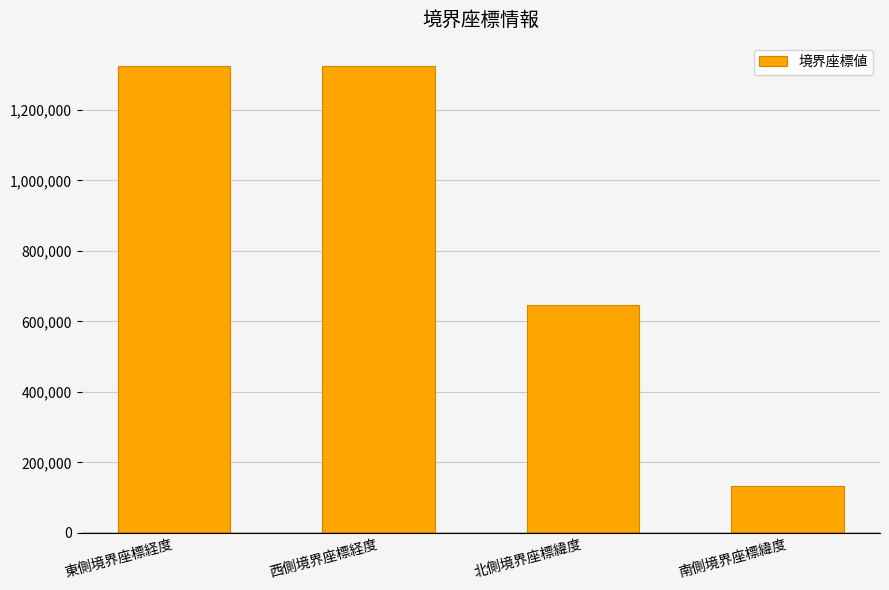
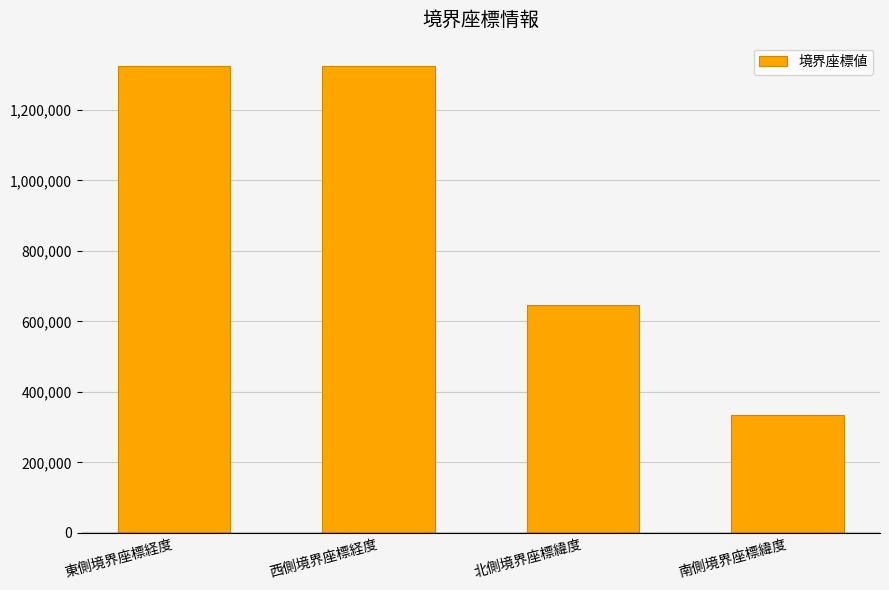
南側境界座標緯度: 130,000 -> 340,000
